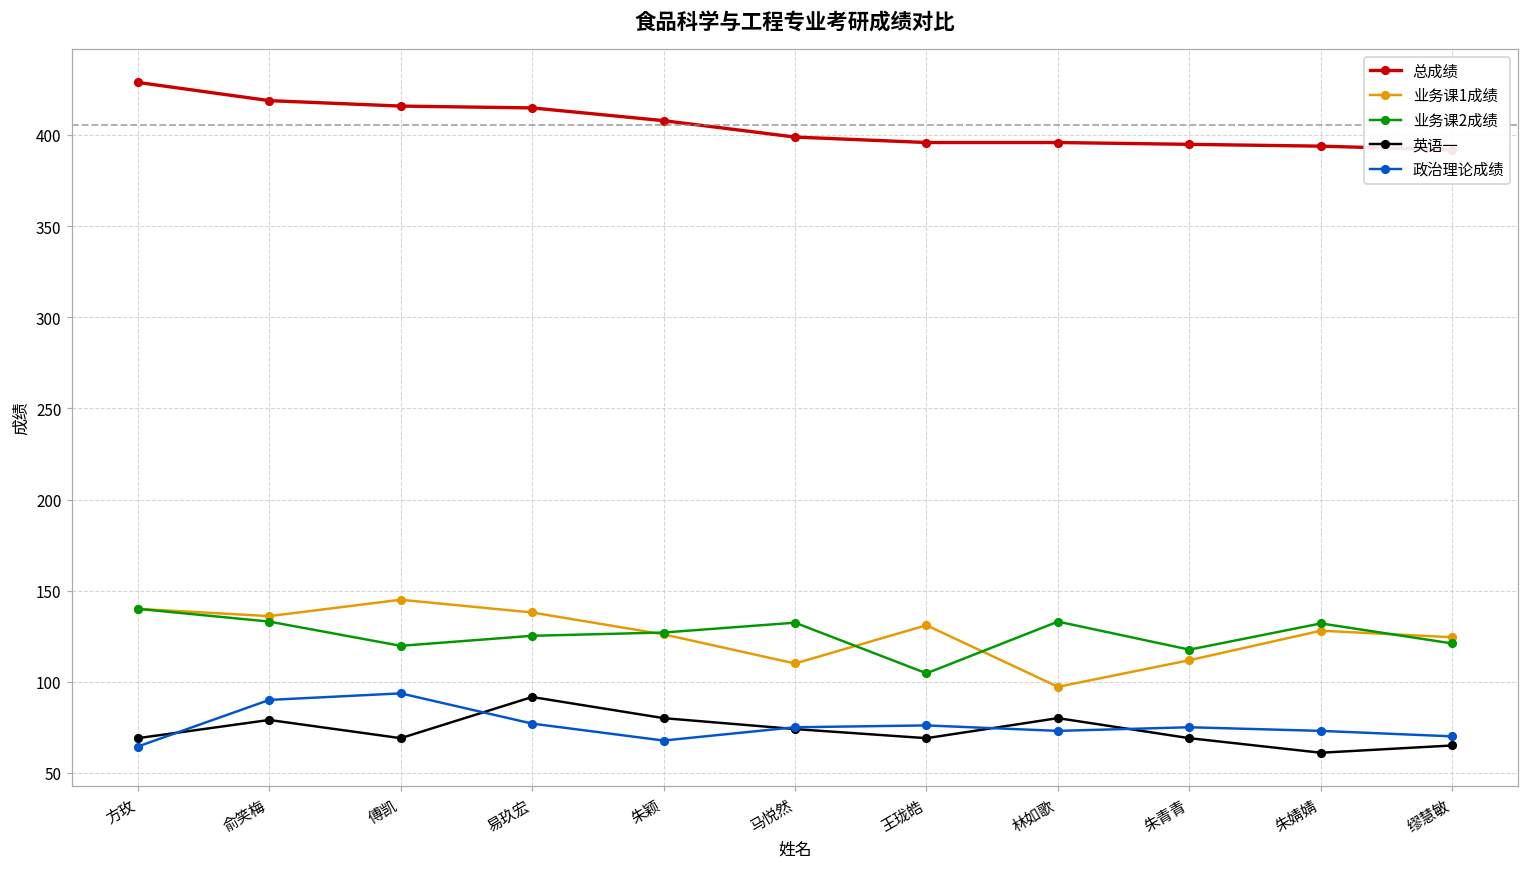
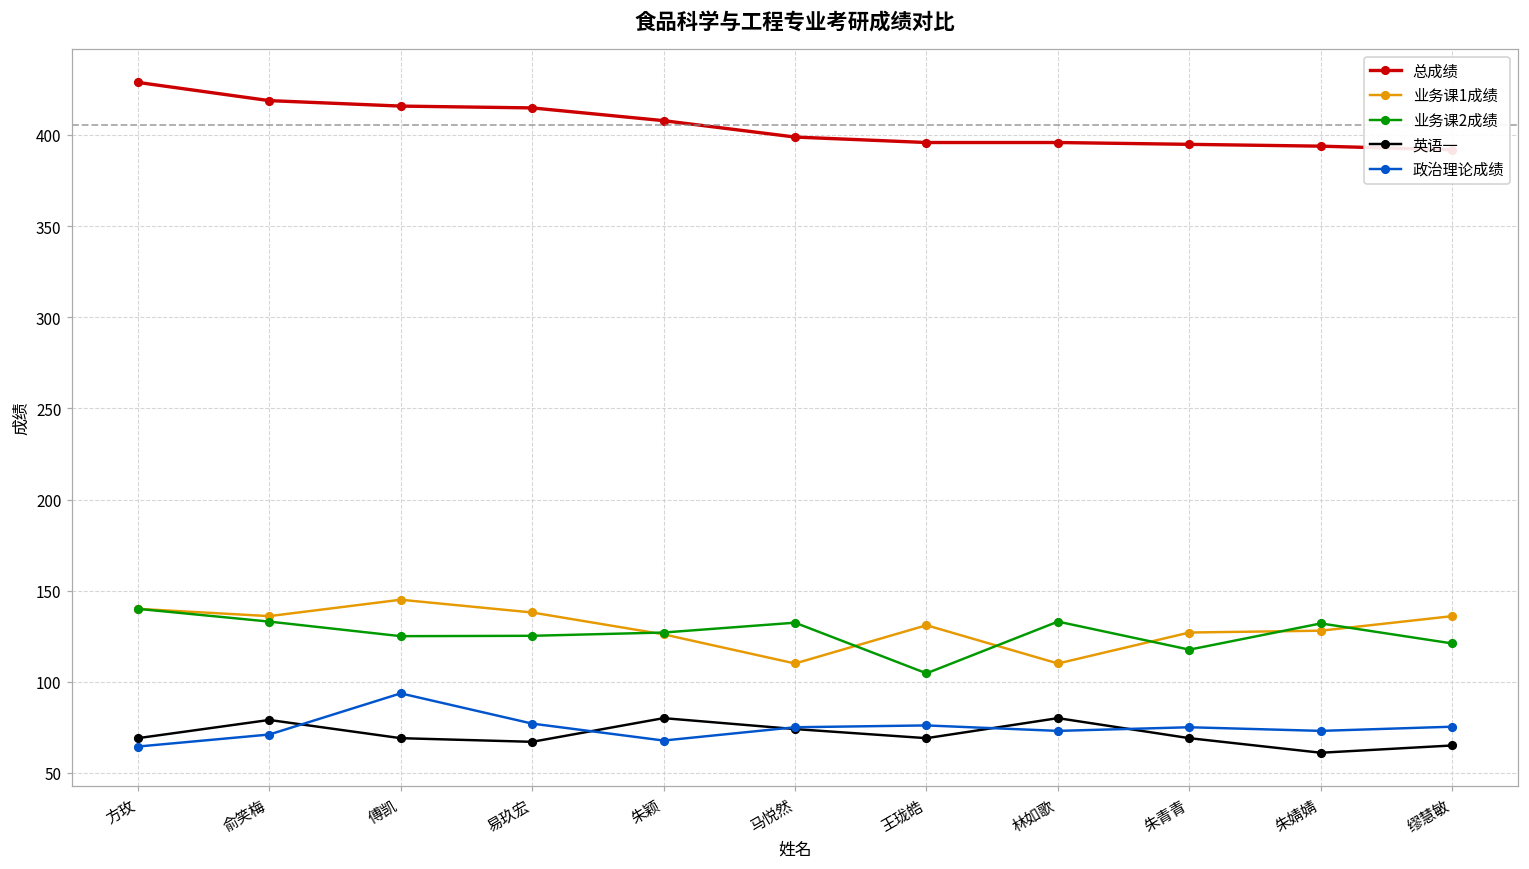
政治理论成绩, 俞笑梅: 90 -> 71
业务课2成绩, 傅凯: 120 -> 125
英语一, 易玖宏: 92 -> 67
业务课1成绩, 林如歌: 97 -> 110
业务课1成绩, 朱青青: 112 -> 127
业务课1成绩, 缪慧敏: 124 -> 136
政治理论成绩, 缪慧敏: 70 -> 75
